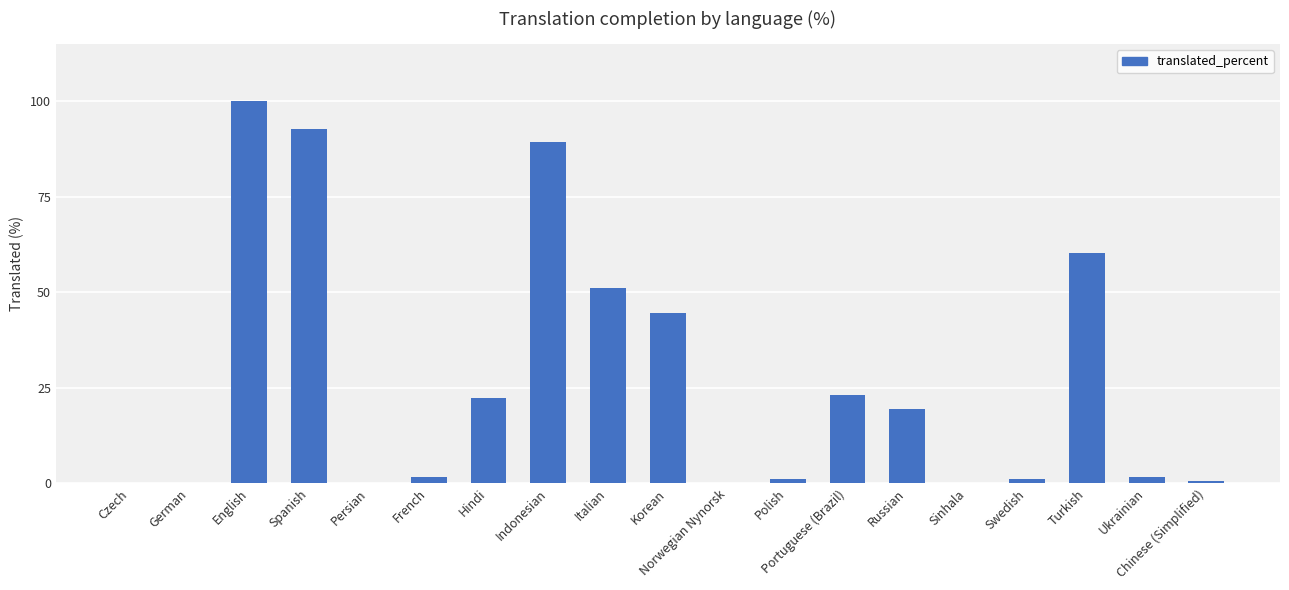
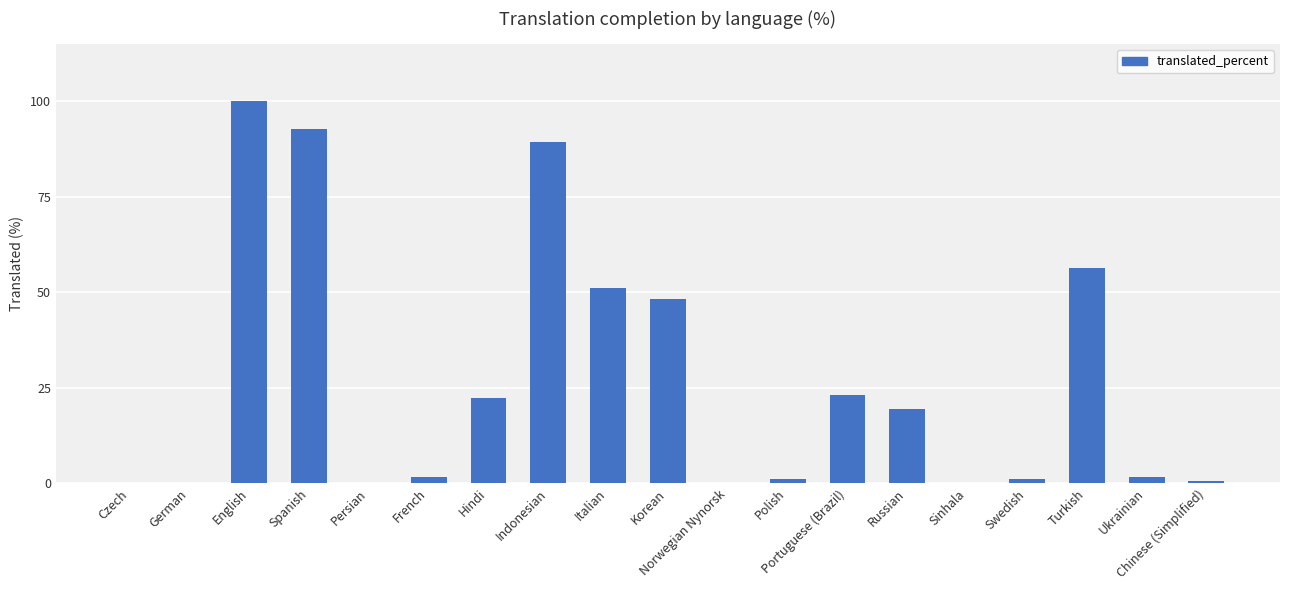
Korean: 45 -> 48
Turkish: 60 -> 56
